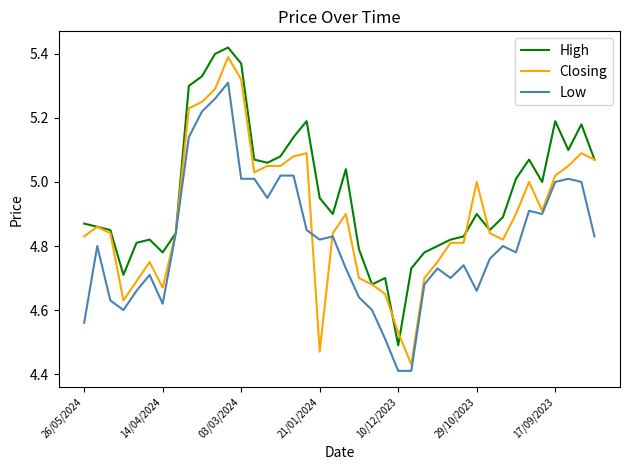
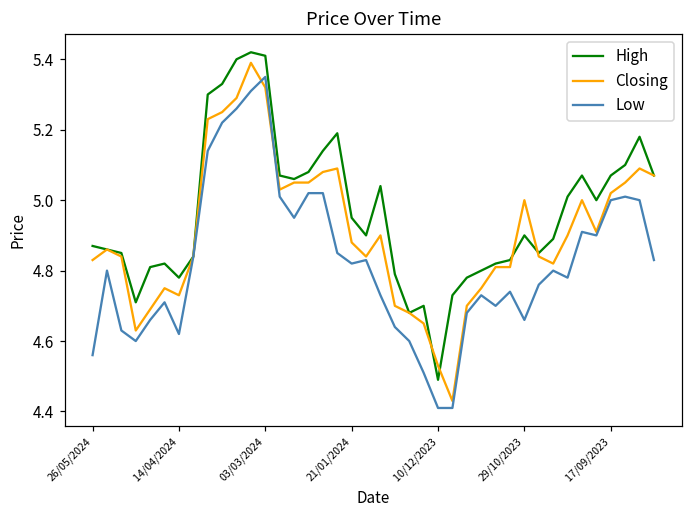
Closing, 14/04/2024: 4.67 -> 4.73
High, 03/03/2024: 5.37 -> 5.41
Low, 03/03/2024: 5.01 -> 5.35
Closing, 21/01/2024: 4.47 -> 4.88
High, 17/09/2023: 5.19 -> 5.07
